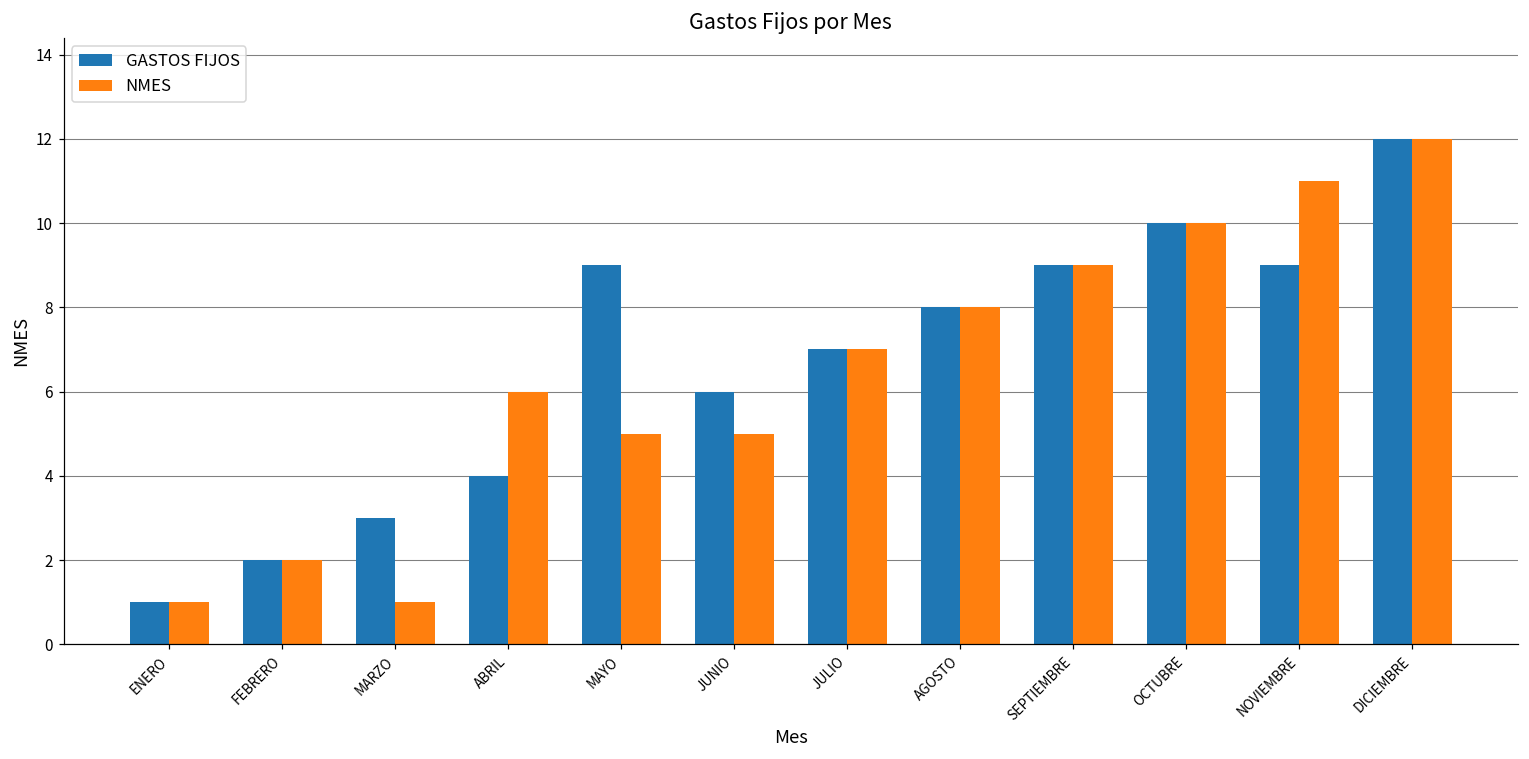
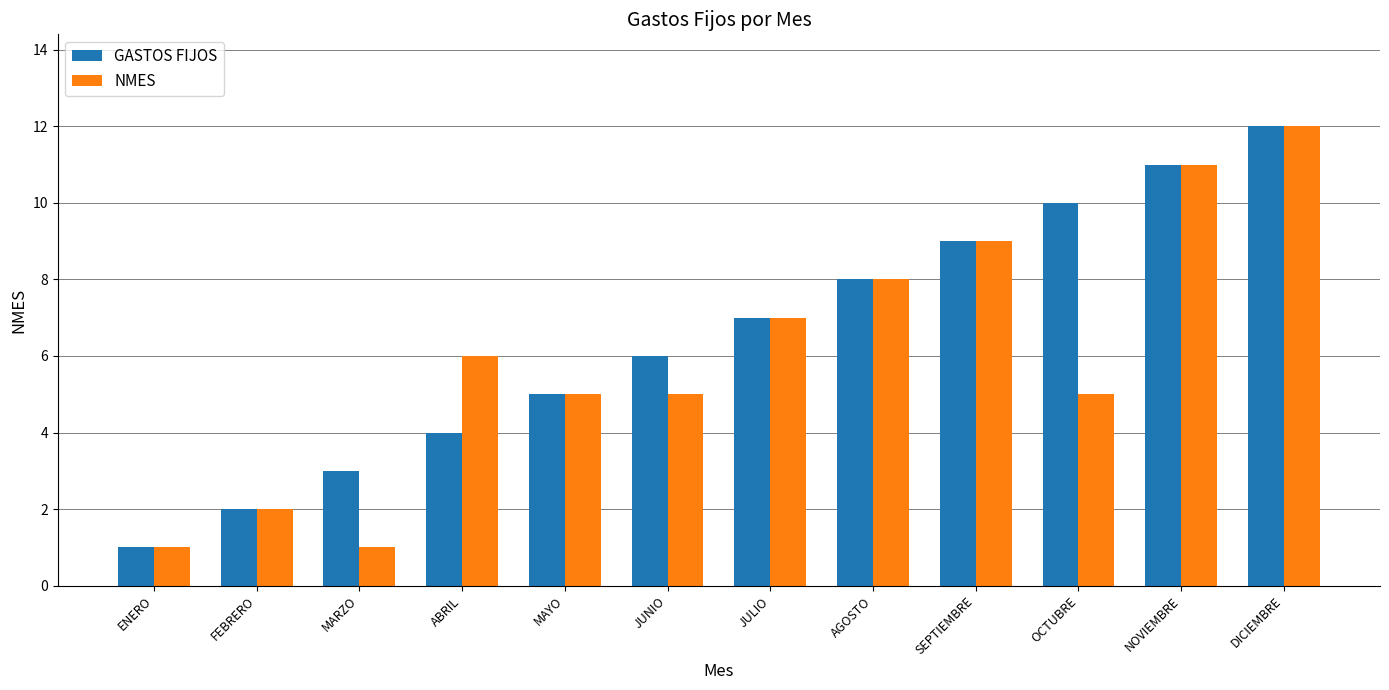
GASTOS FIJOS, MAYO: 9 -> 5
NMES, OCTUBRE: 10 -> 5
GASTOS FIJOS, NOVIEMBRE: 9 -> 11
